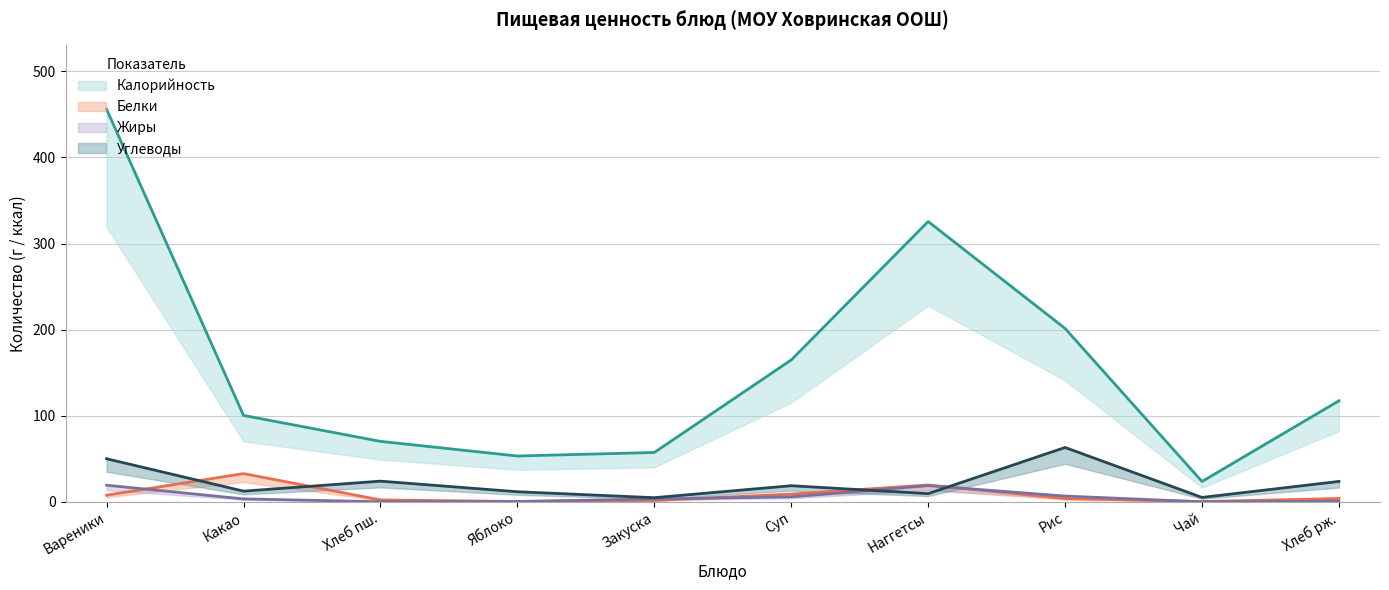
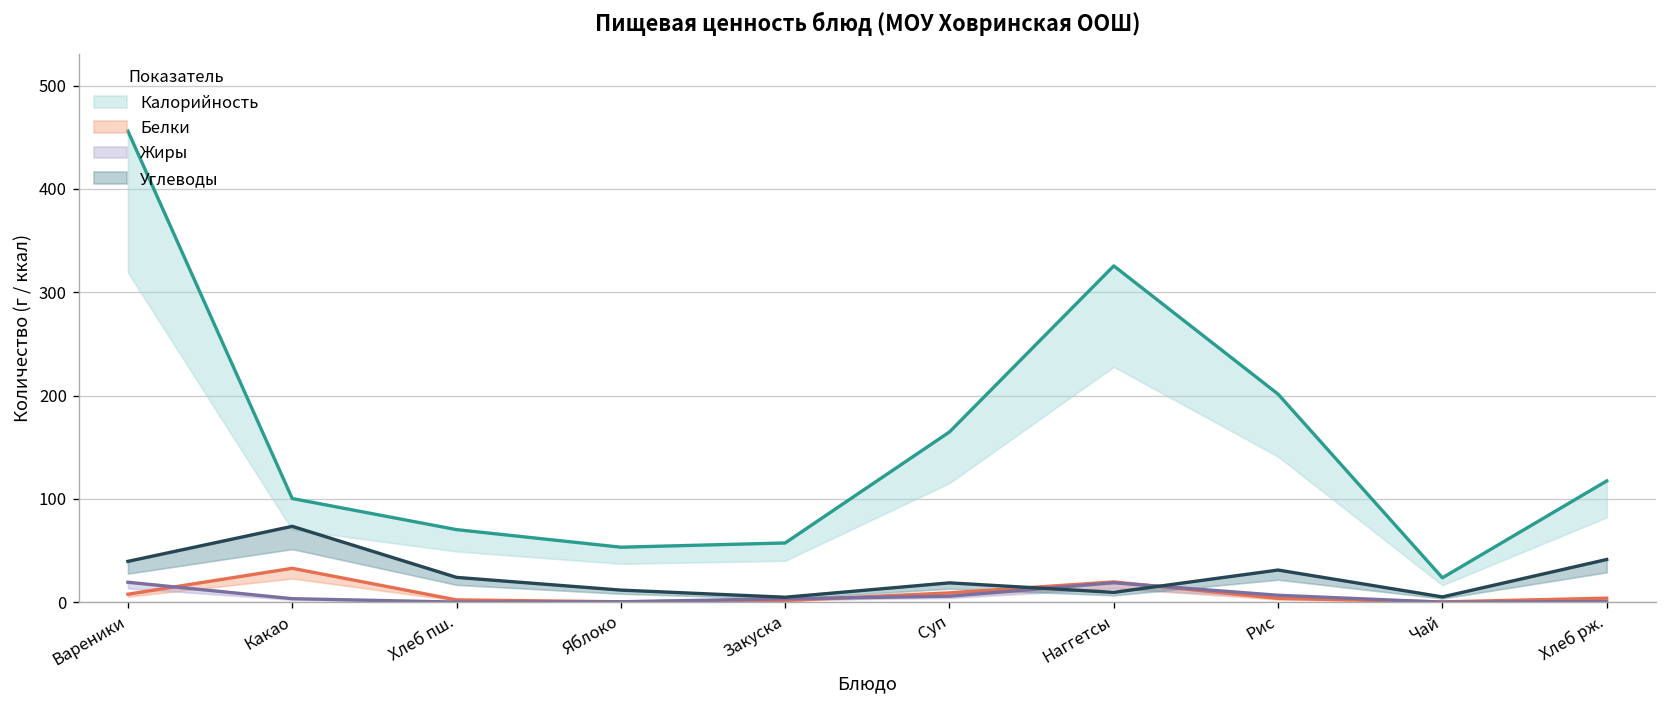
Углеводы, Вареники: 50 -> 40
Углеводы, Какао: 10 -> 70
Углеводы, Рис: 60 -> 30
Углеводы, Хлеб рж.: 20 -> 40
